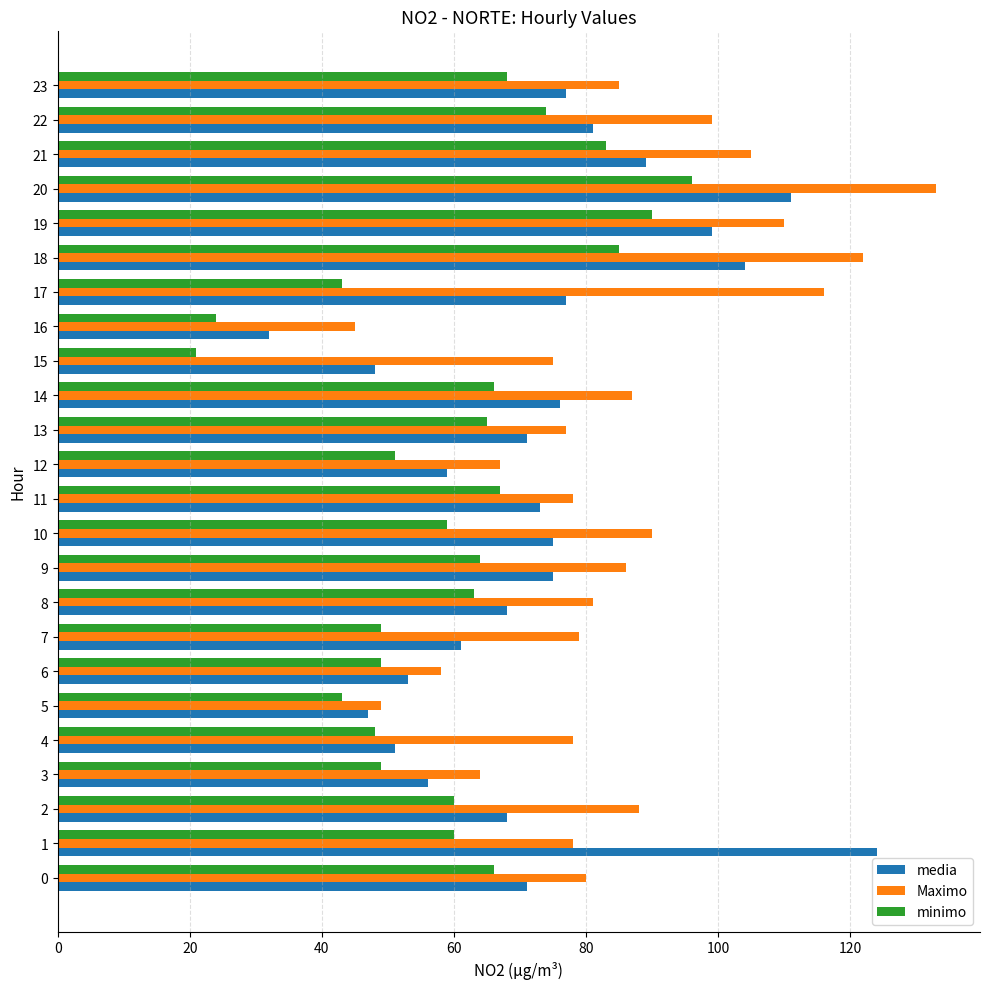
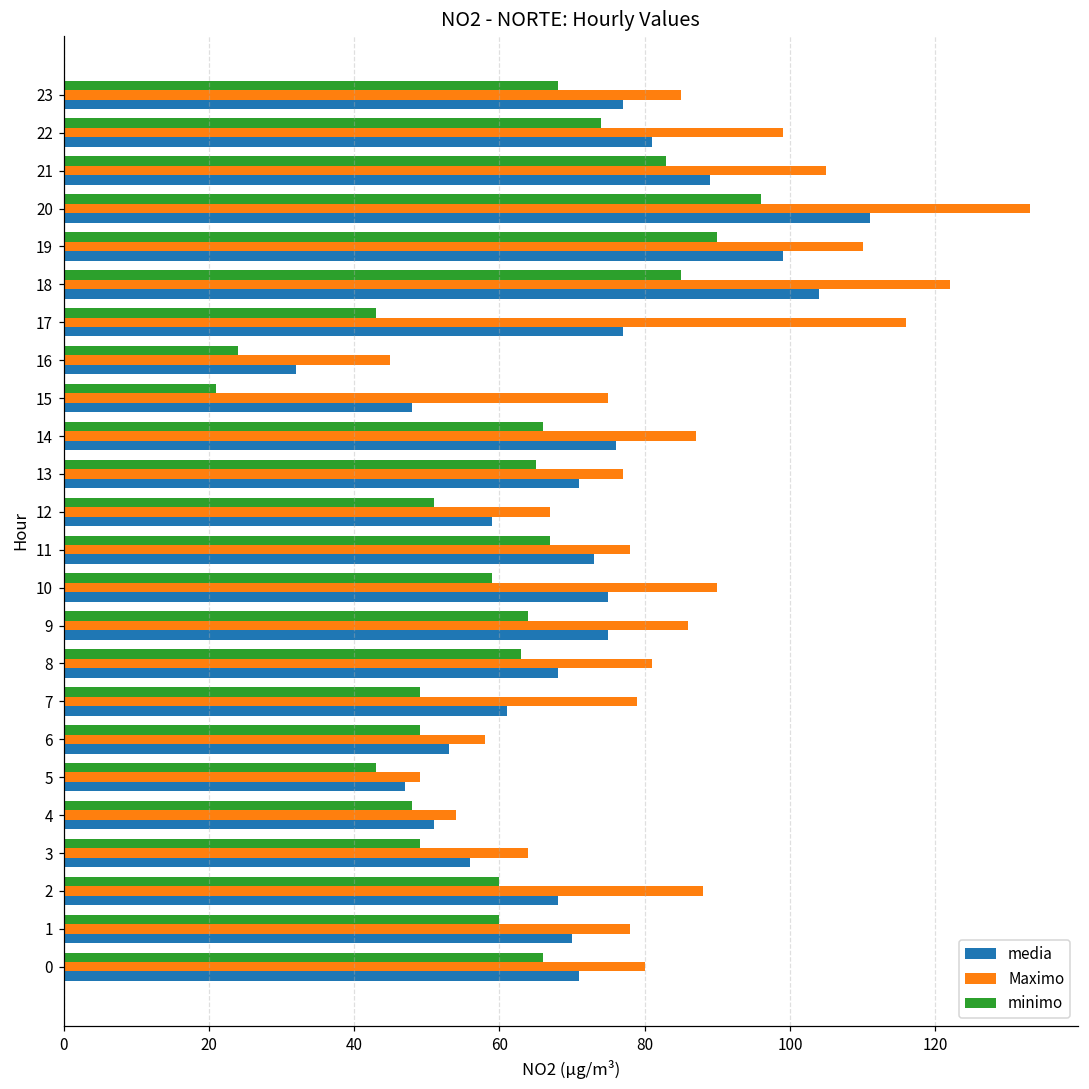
Maximo, 4: 78 -> 54
media, 1: 124 -> 70
